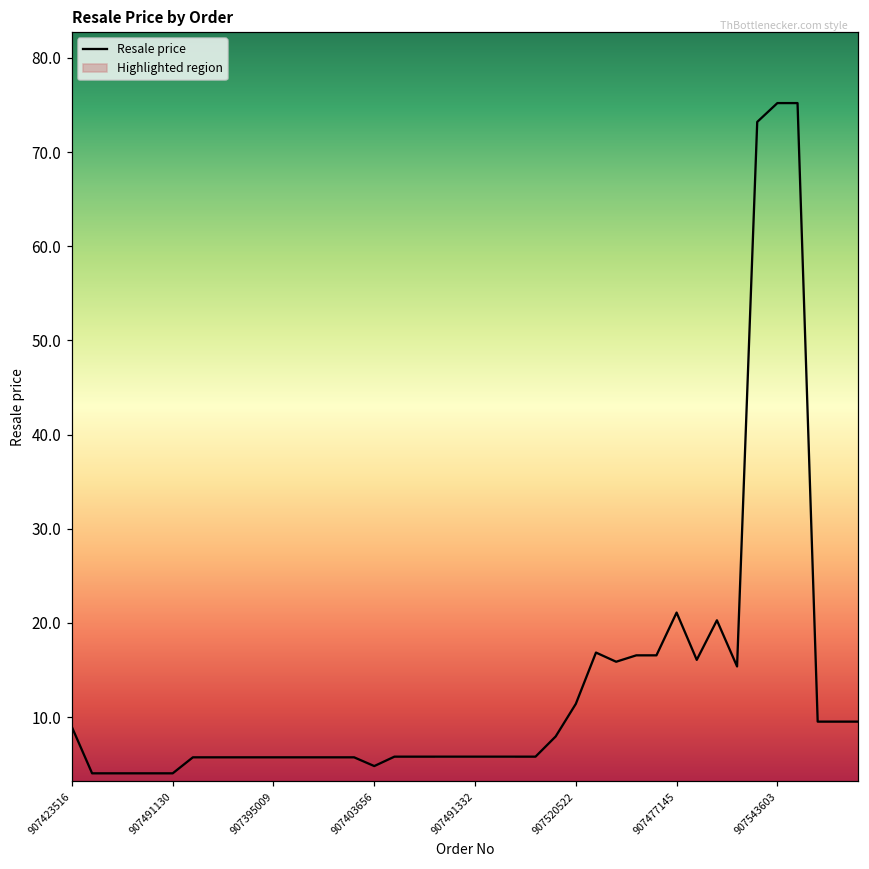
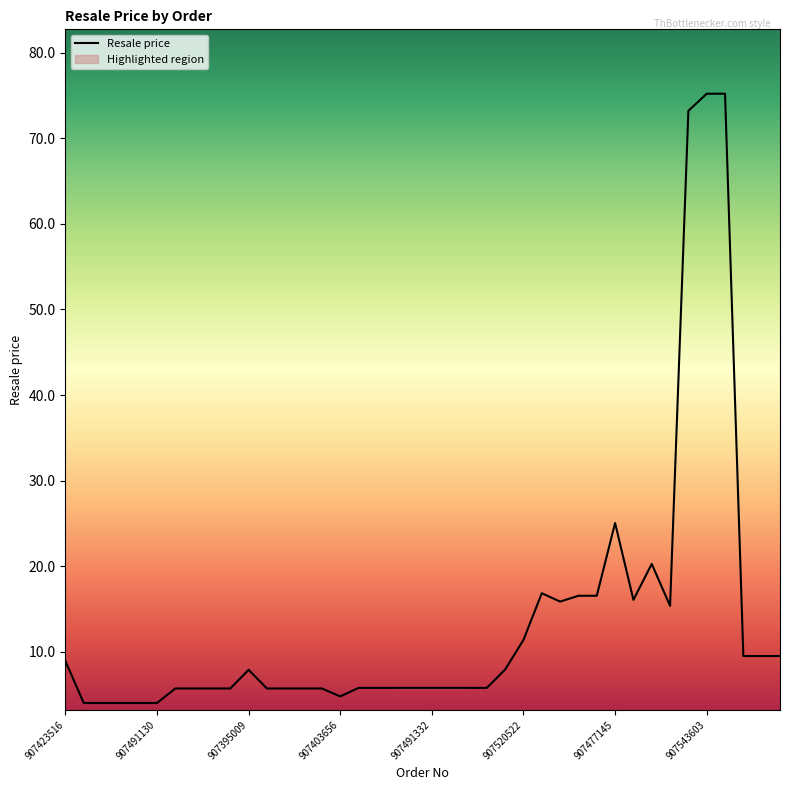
907395009: 6 -> 8
907477145: 21 -> 25
